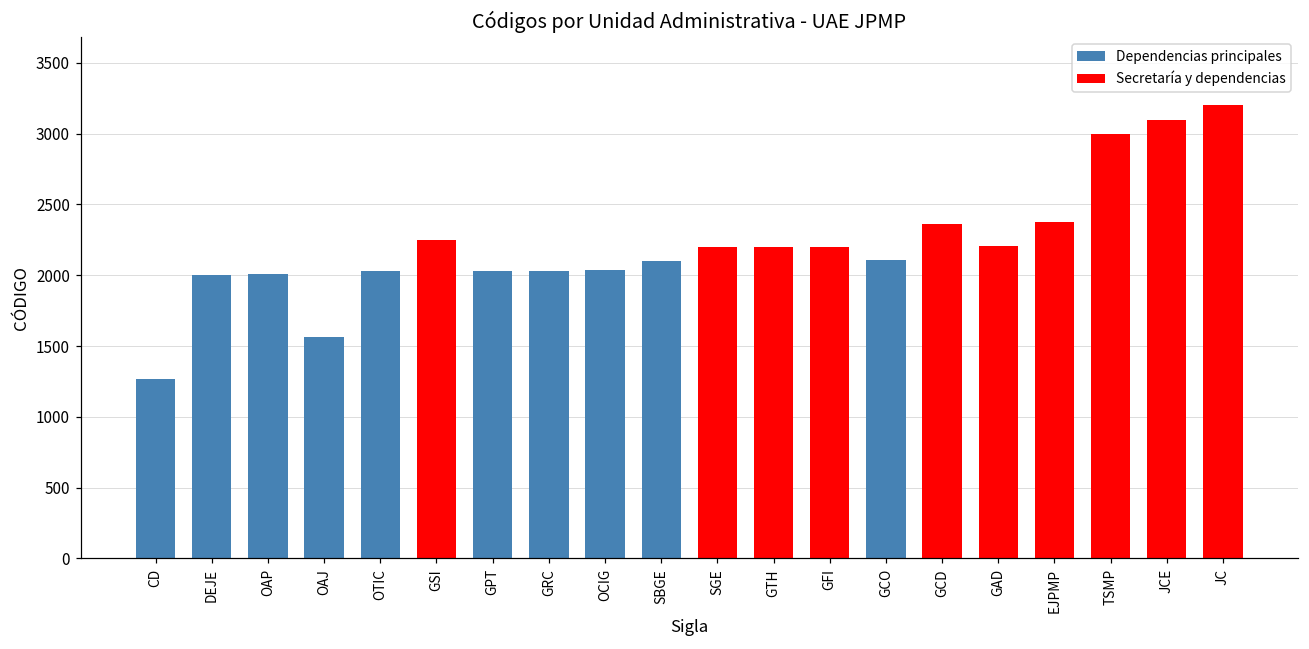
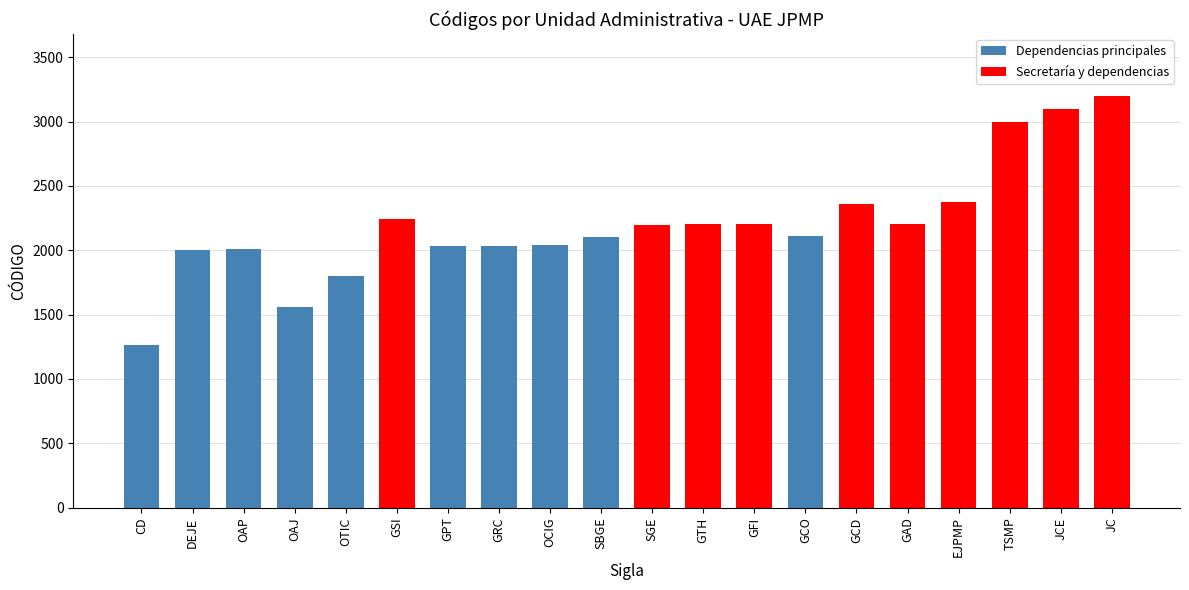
Dependencias principales, OTIC: 2030 -> 1800
